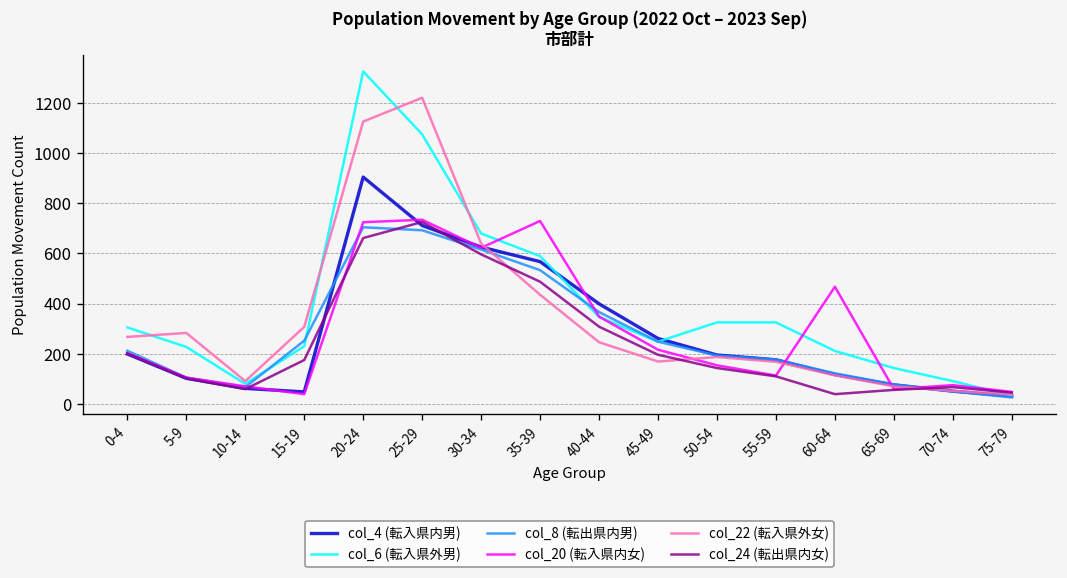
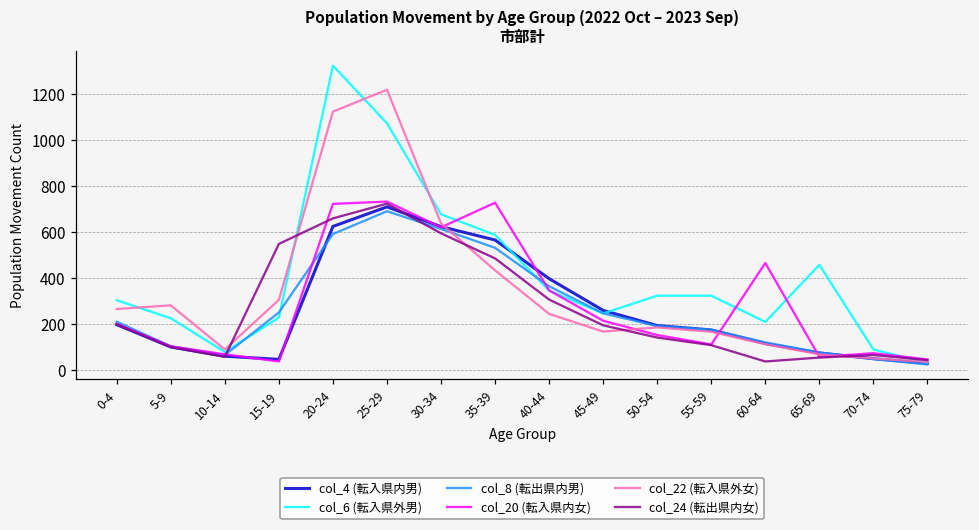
col_24 (転出県内女), 15-19: 180 -> 550
col_4 (転入県内男), 20-24: 900 -> 630
col_8 (転出県内男), 20-24: 700 -> 590
col_6 (転入県外男), 65-69: 140 -> 460
